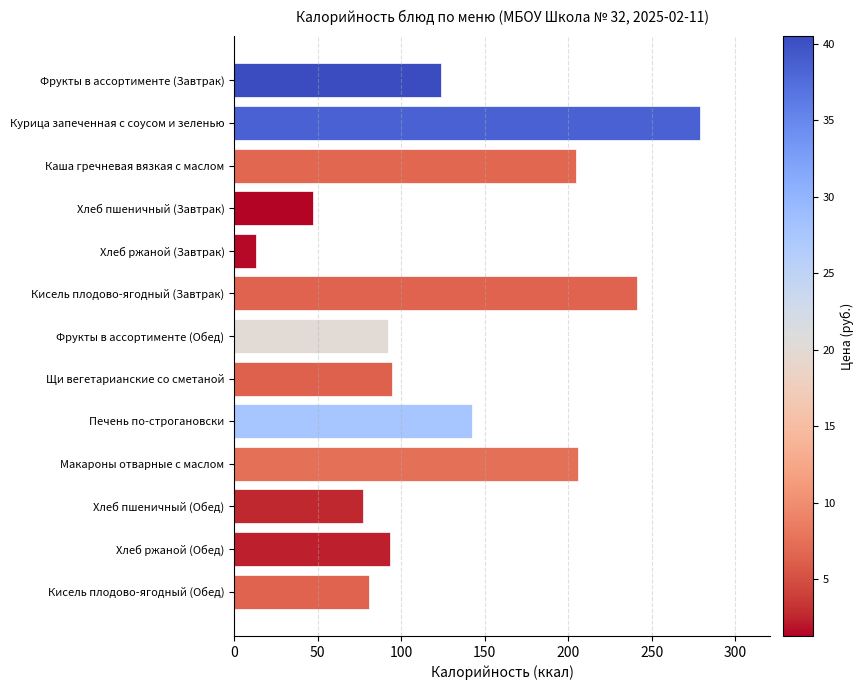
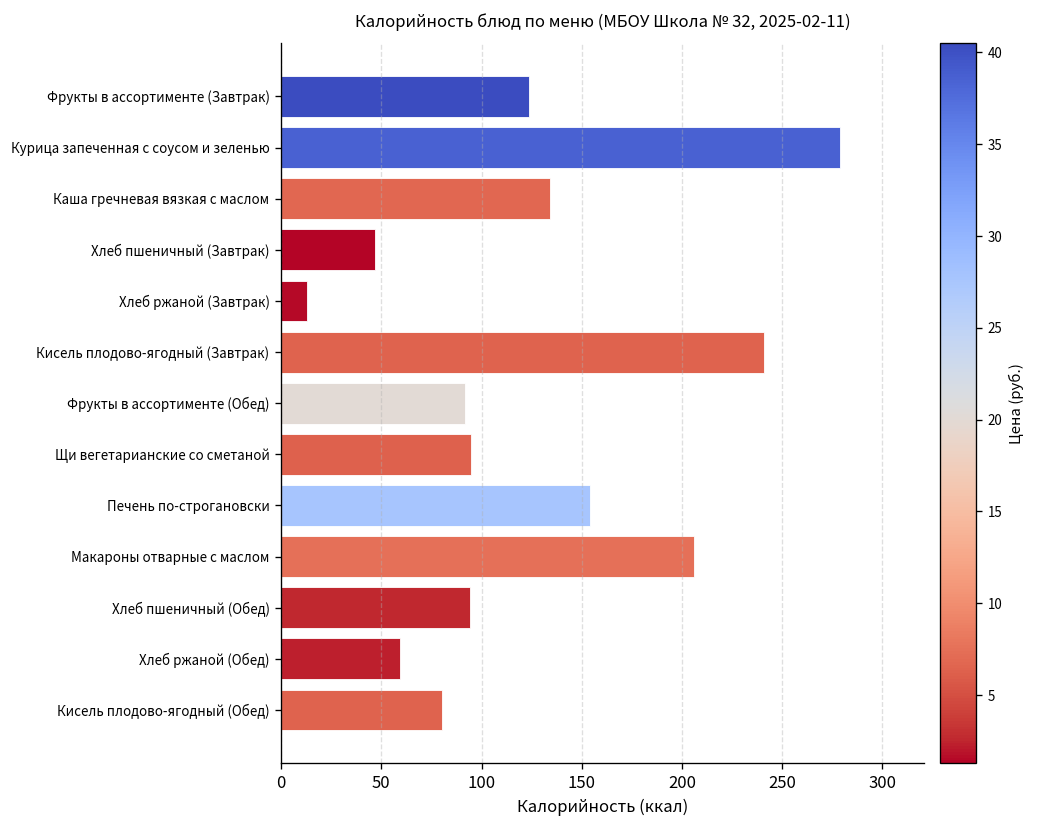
Каша гречневая вязкая с маслом: 205 -> 134
Печень по-строгановски: 142 -> 154
Хлеб пшеничный (Обед): 77 -> 94
Хлеб ржаной (Обед): 93 -> 59
